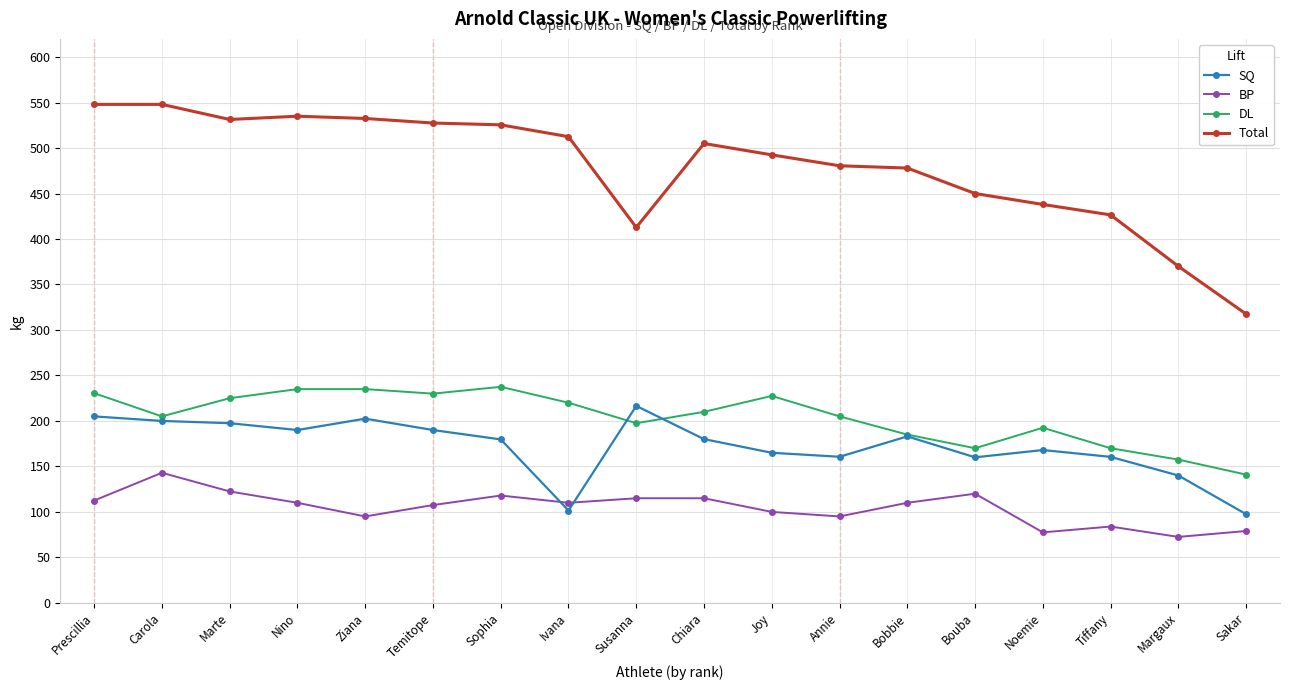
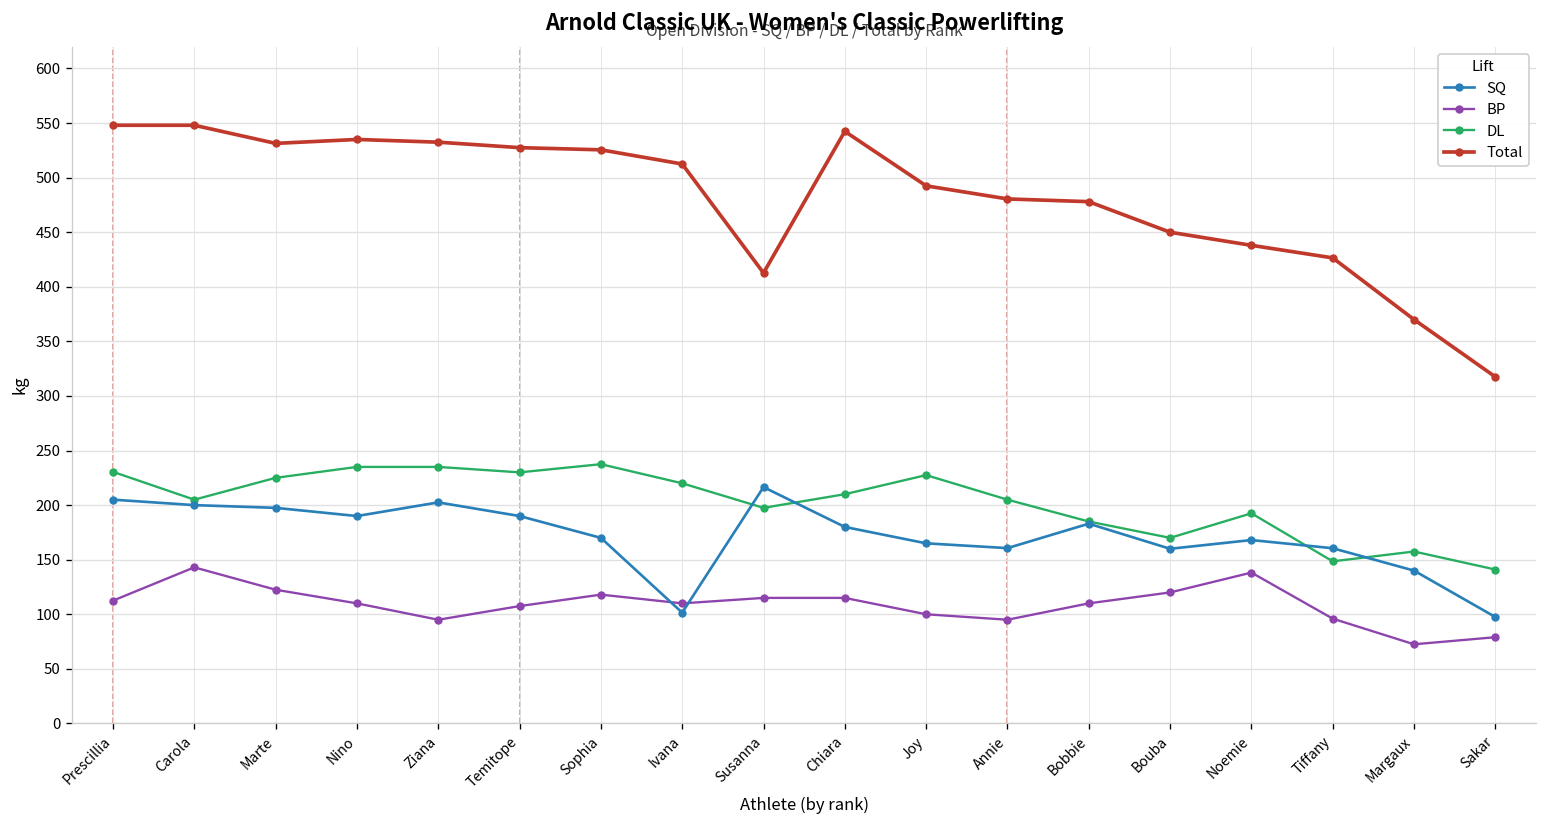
SQ, Sophia: 180 -> 170
Total, Chiara: 510 -> 540
BP, Noemie: 80 -> 140
BP, Tiffany: 80 -> 100
DL, Tiffany: 170 -> 150
